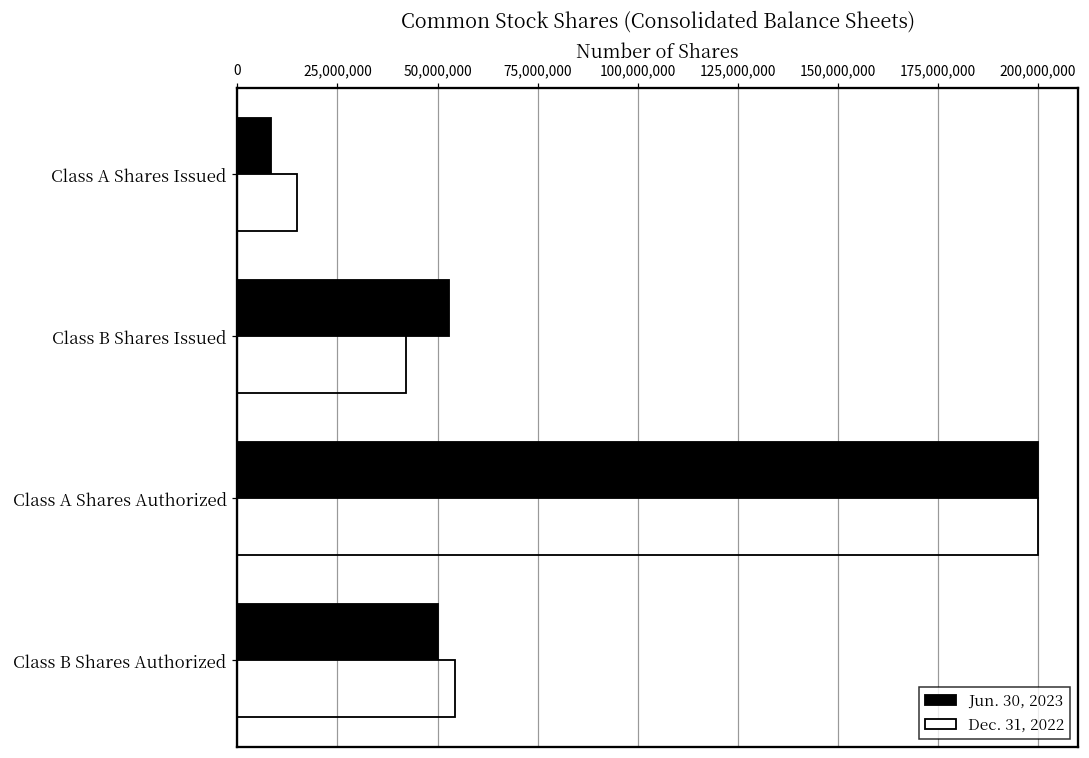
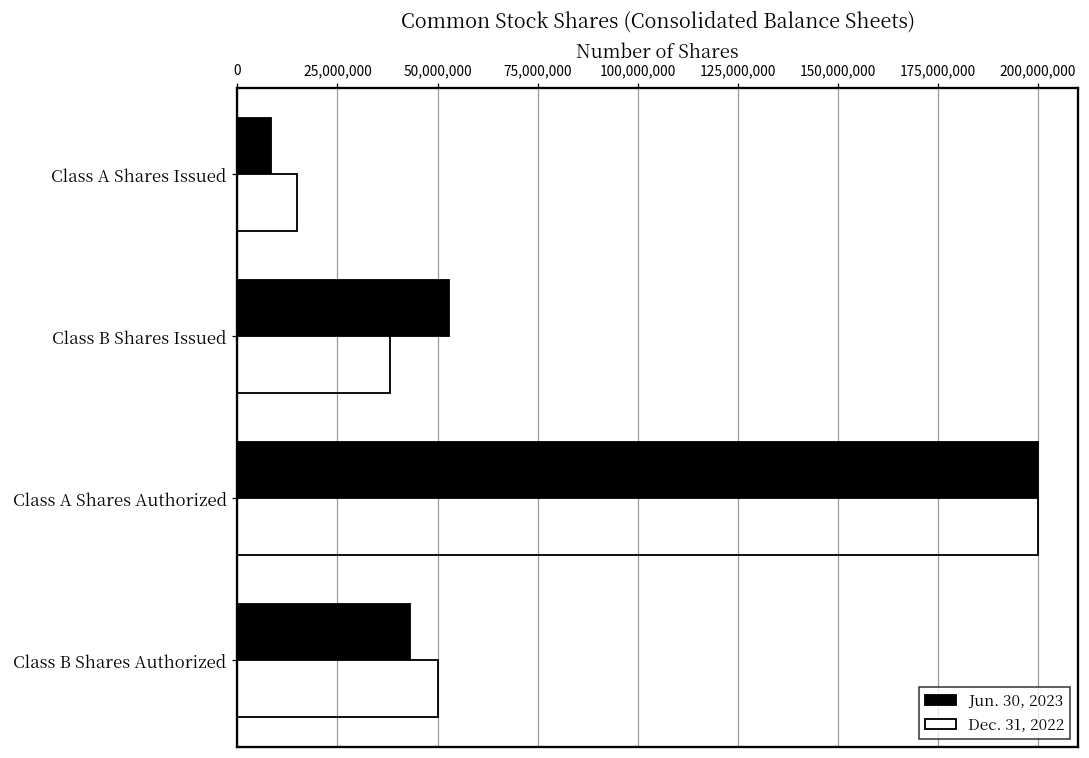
Dec. 31, 2022, Class B Shares Issued: 42,000,000 -> 38,000,000
Jun. 30, 2023, Class B Shares Authorized: 50,000,000 -> 43,000,000
Dec. 31, 2022, Class B Shares Authorized: 54,000,000 -> 50,000,000
